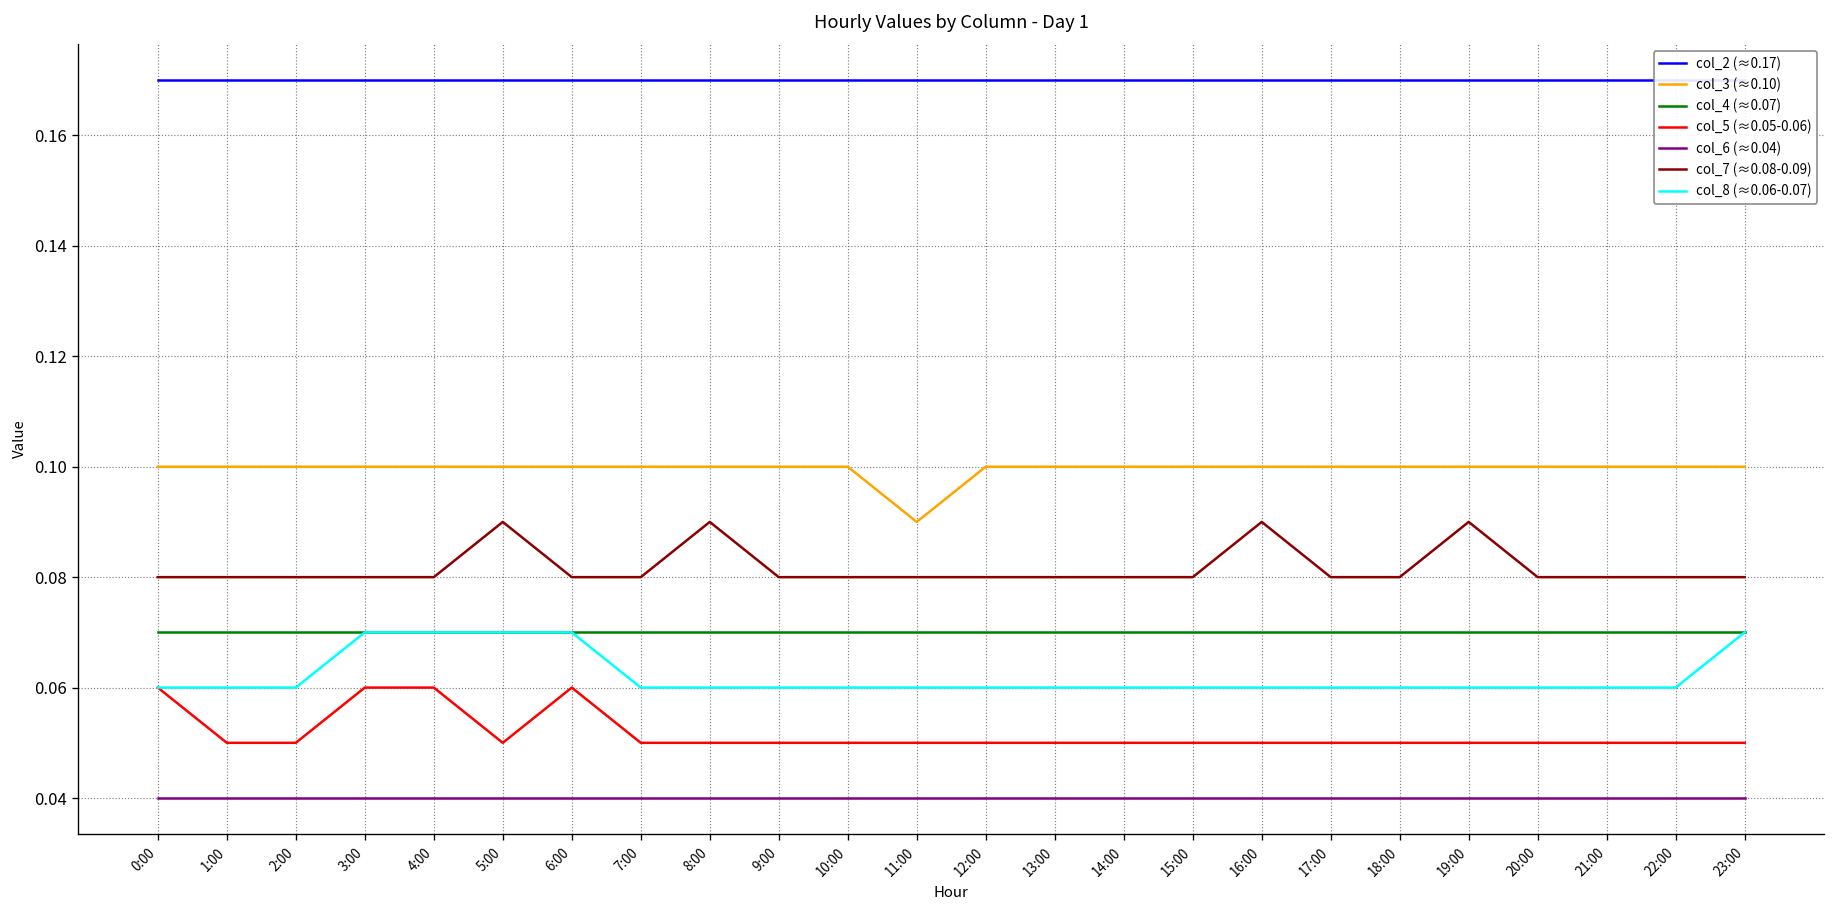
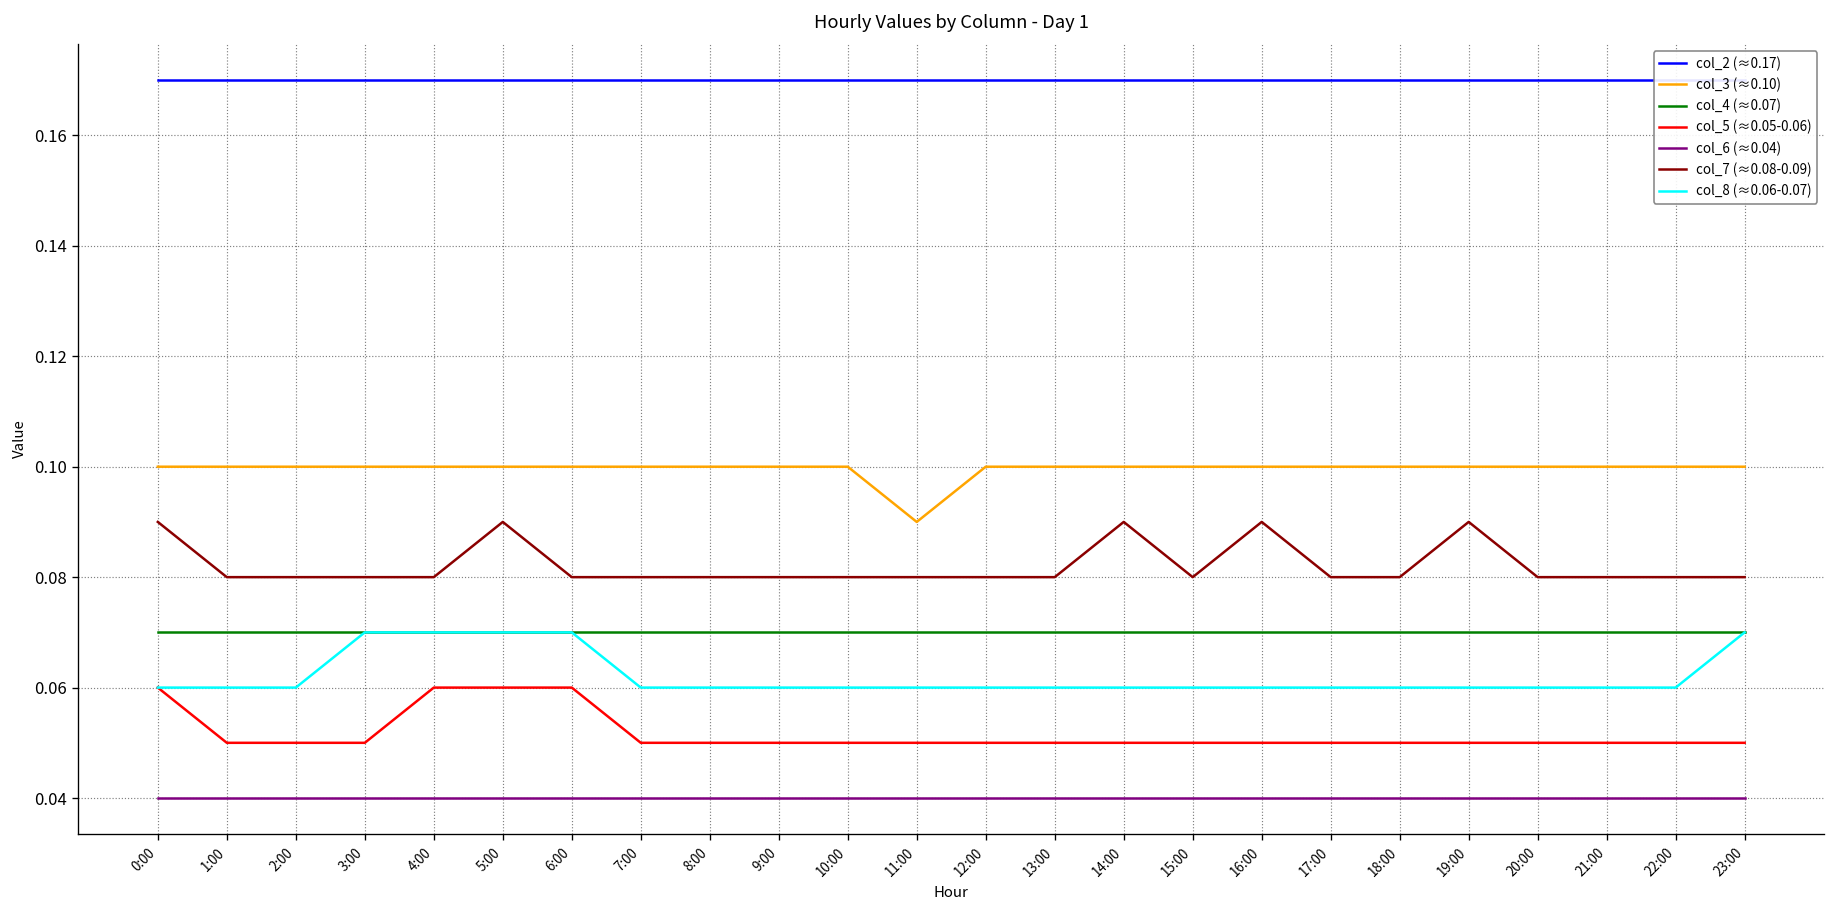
col_7 (≈0.08-0.09), 0:00: 0.08 -> 0.09
col_5 (≈0.05-0.06), 3:00: 0.06 -> 0.05
col_5 (≈0.05-0.06), 5:00: 0.05 -> 0.06
col_7 (≈0.08-0.09), 8:00: 0.09 -> 0.08
col_7 (≈0.08-0.09), 14:00: 0.08 -> 0.09
